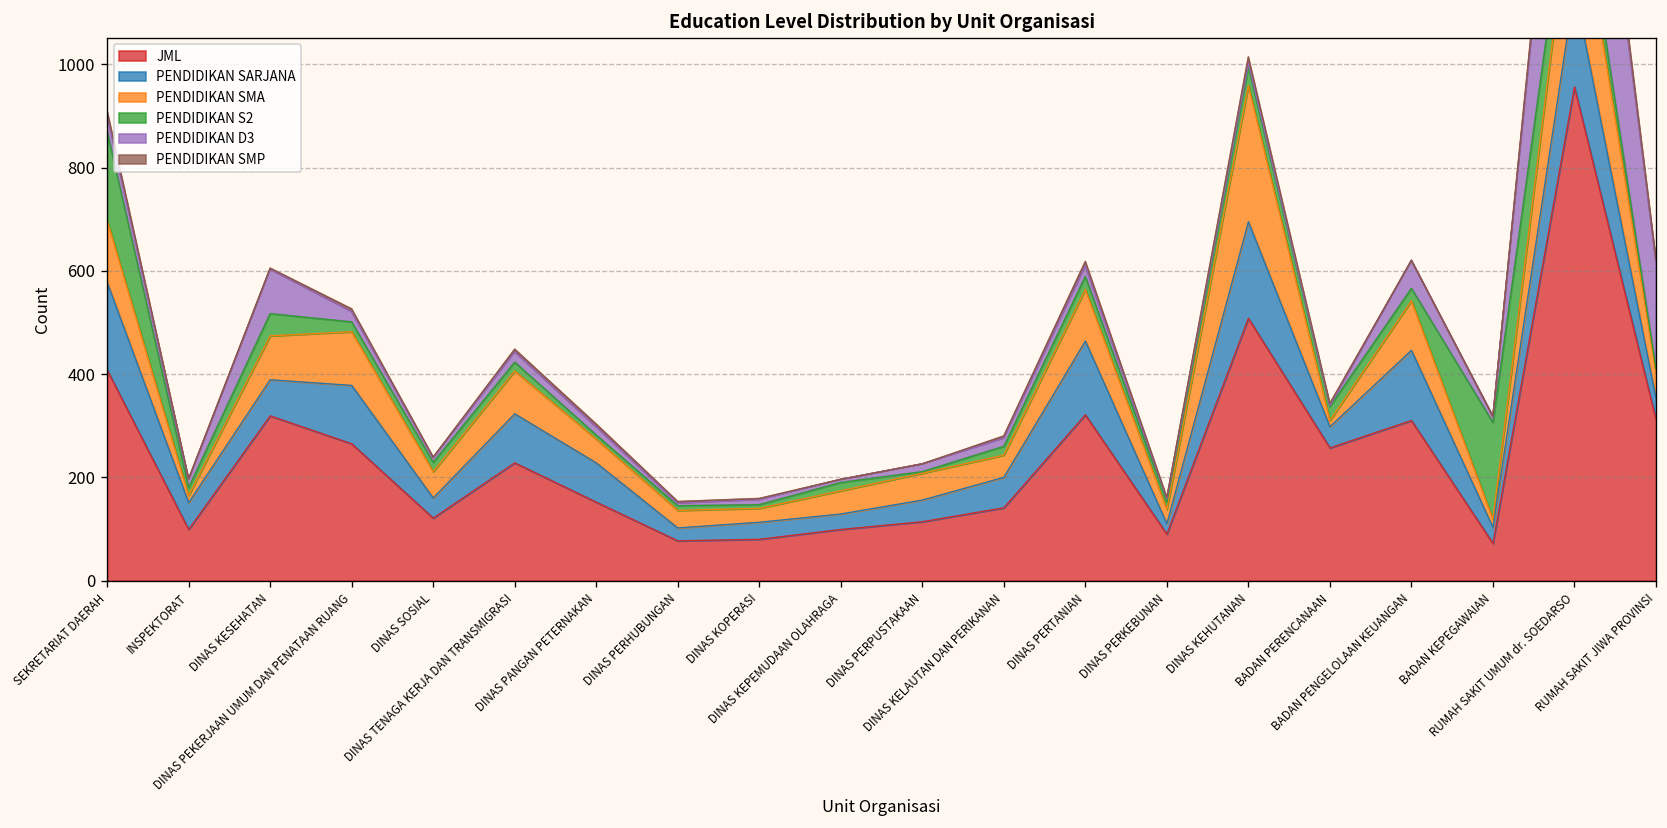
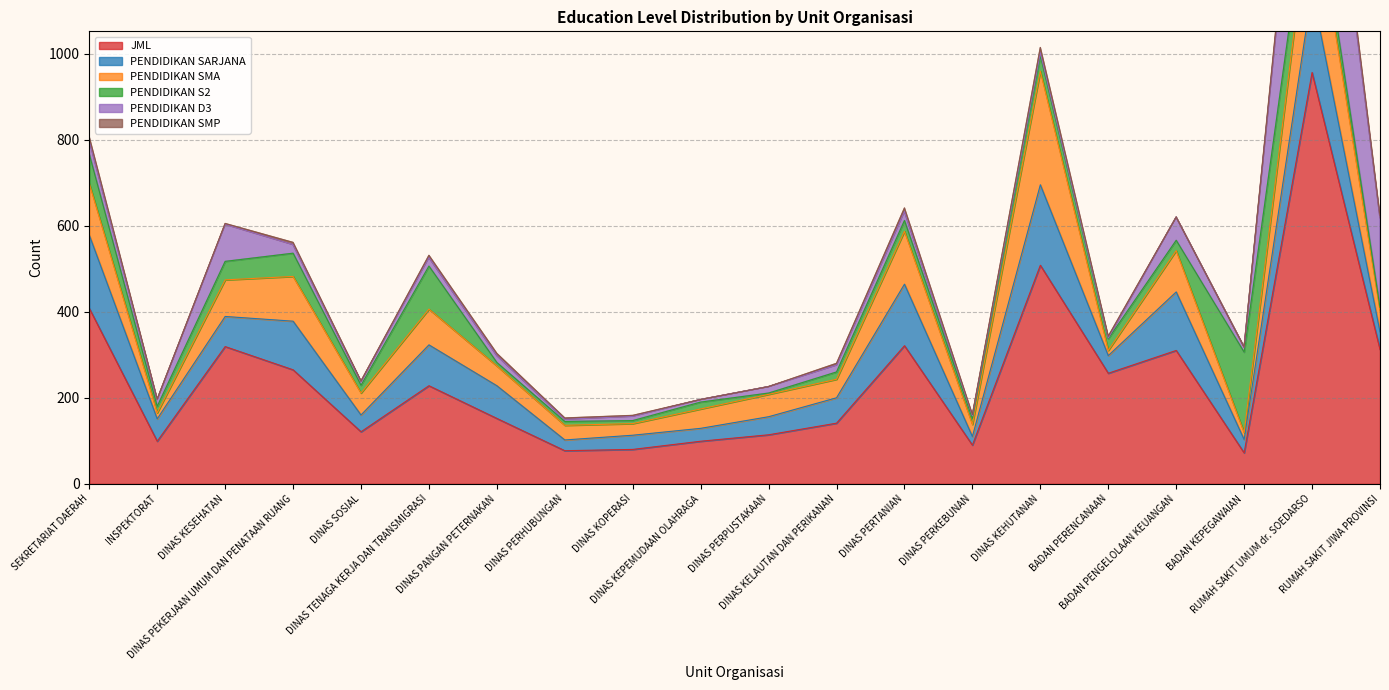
PENDIDIKAN S2, SEKRETARIAT DAERAH: 170 -> 70
PENDIDIKAN S2, DINAS PEKERJAAN UMUM DAN PENATAAN RUANG: 20 -> 50
PENDIDIKAN S2, DINAS TENAGA KERJA DAN TRANSMIGRASI: 20 -> 100
PENDIDIKAN SMA, DINAS PERTANIAN: 100 -> 120
